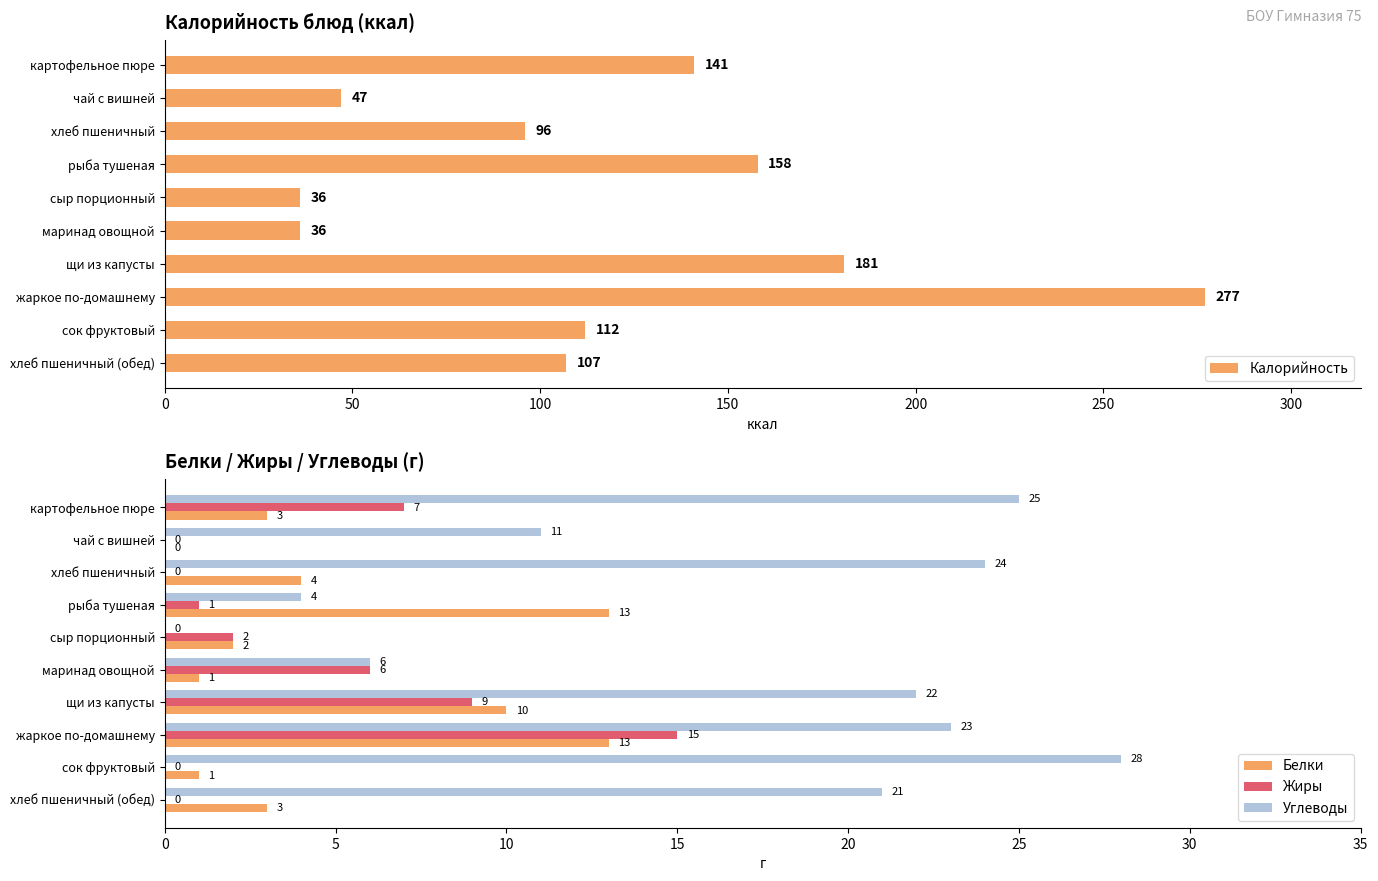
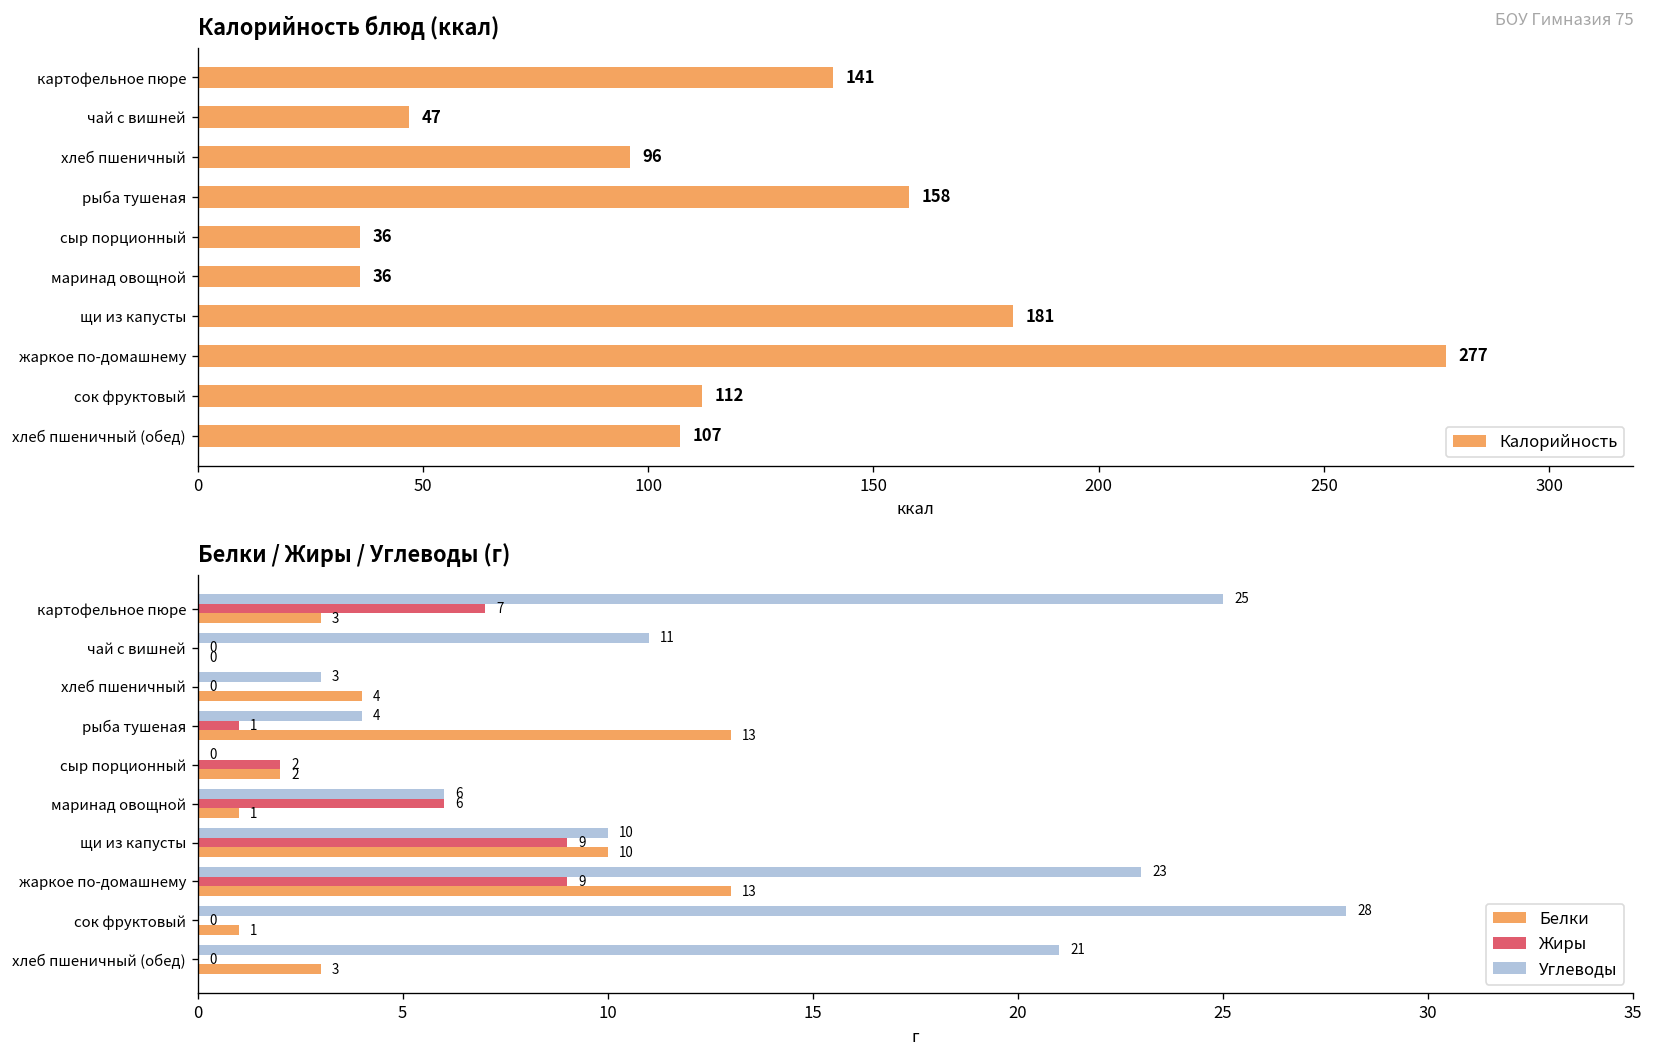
Белки / Жиры / Углеводы (г), Углеводы, хлеб пшеничный: 24 -> 3
Белки / Жиры / Углеводы (г), Углеводы, щи из капусты: 22 -> 10
Белки / Жиры / Углеводы (г), Жиры, жаркое по-домашнему: 15 -> 9
